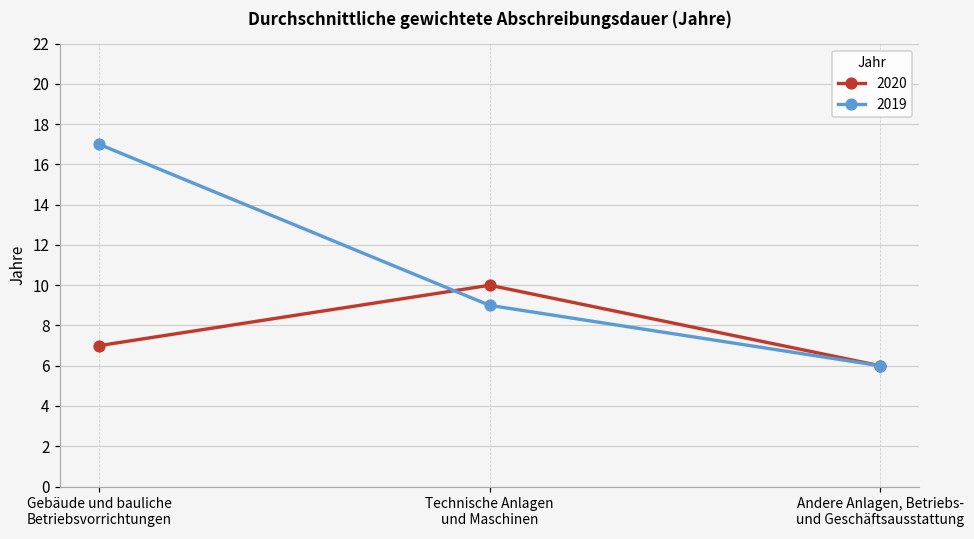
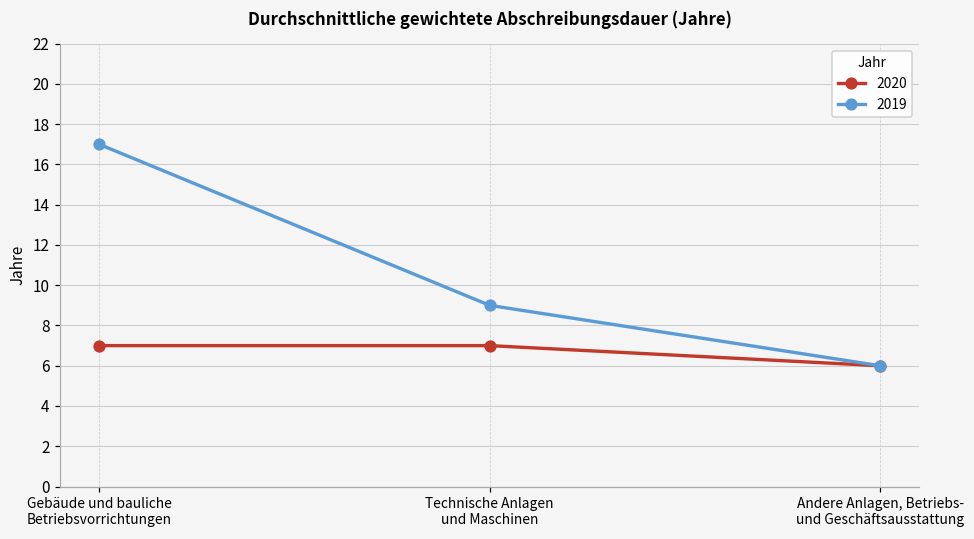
2020, Technische Anlagen und Maschinen: 10 -> 7
